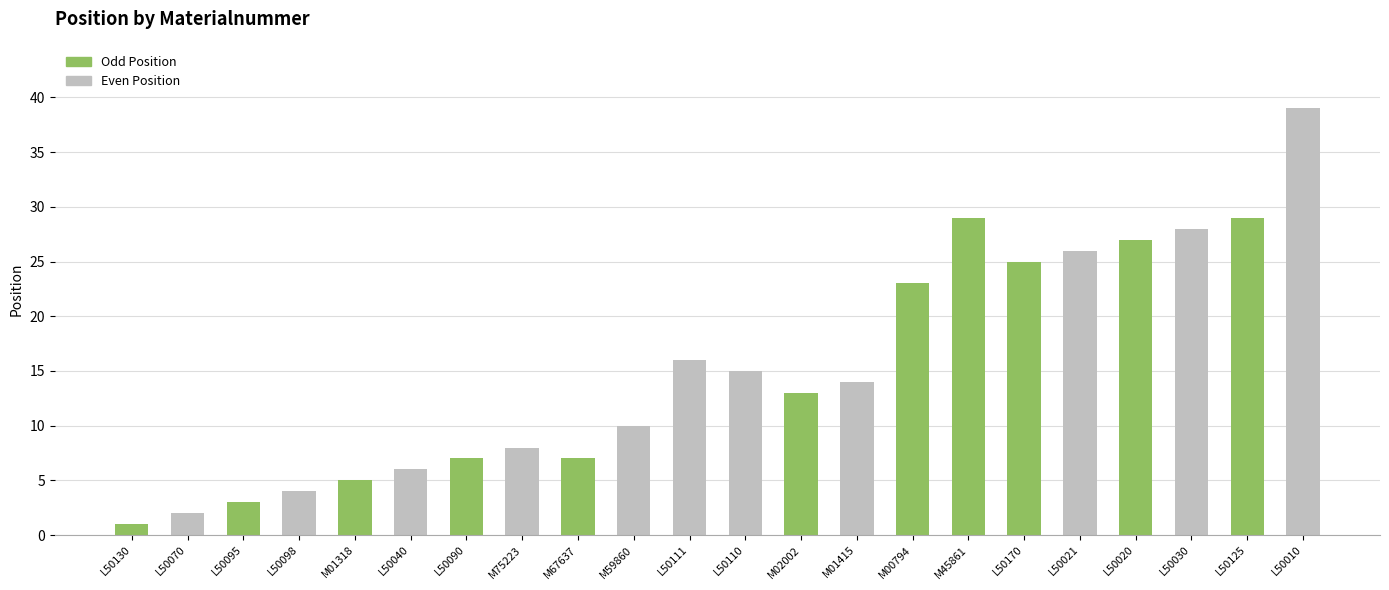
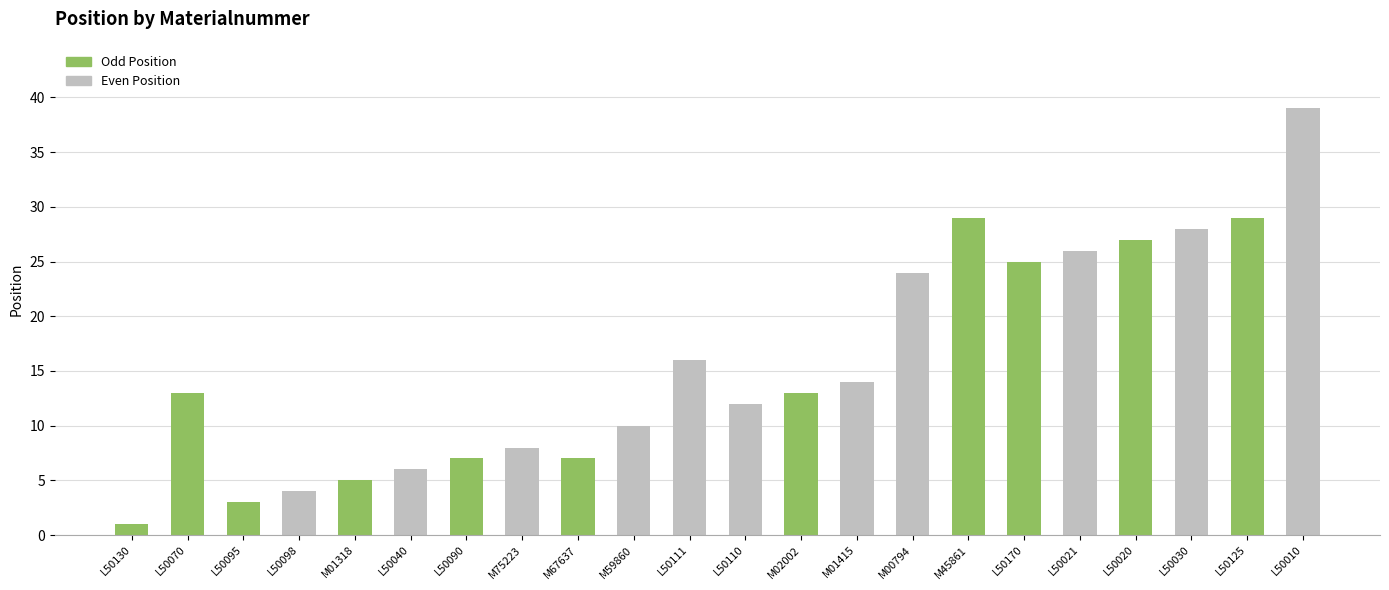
L50070: 2 -> 13
L50110: 15 -> 12
M00794: 23 -> 24
